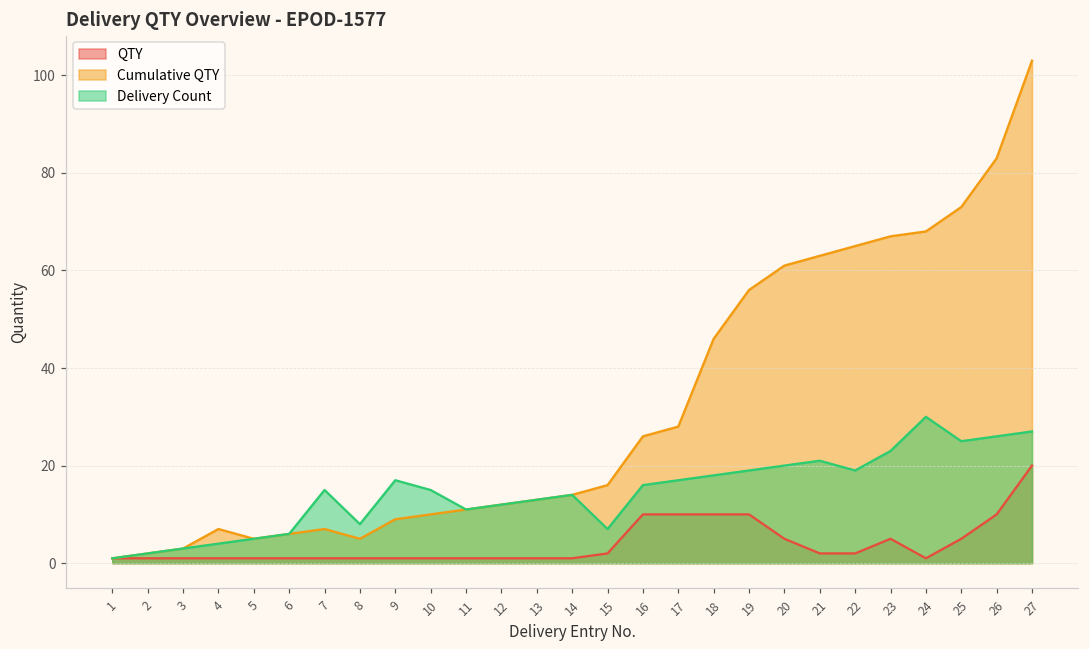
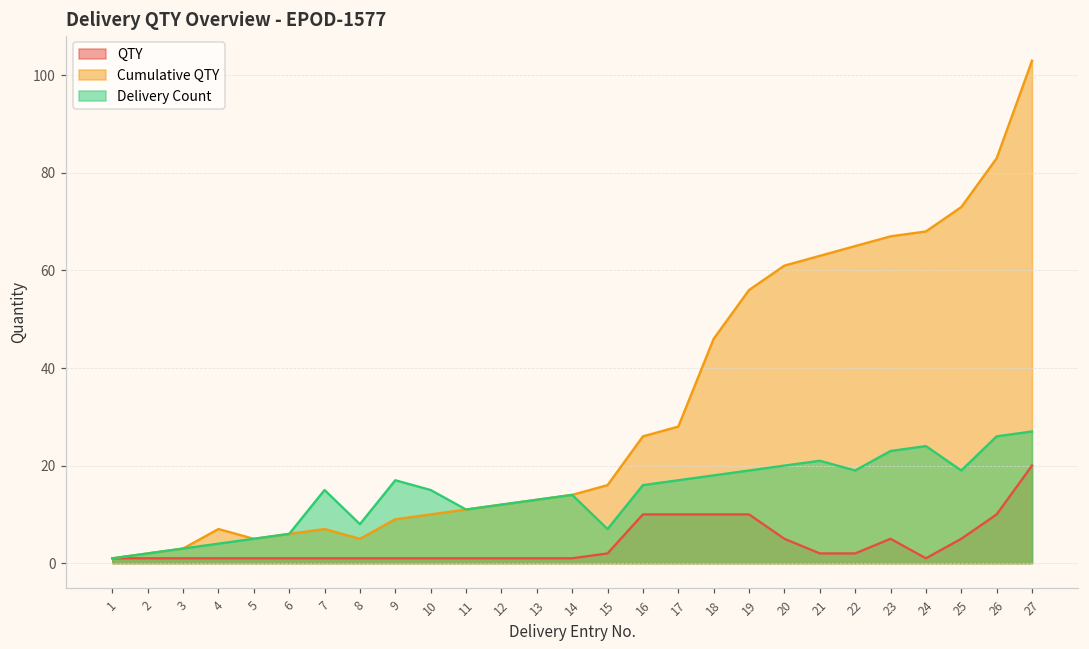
Delivery Count, 24: 30 -> 24
Delivery Count, 25: 25 -> 19
